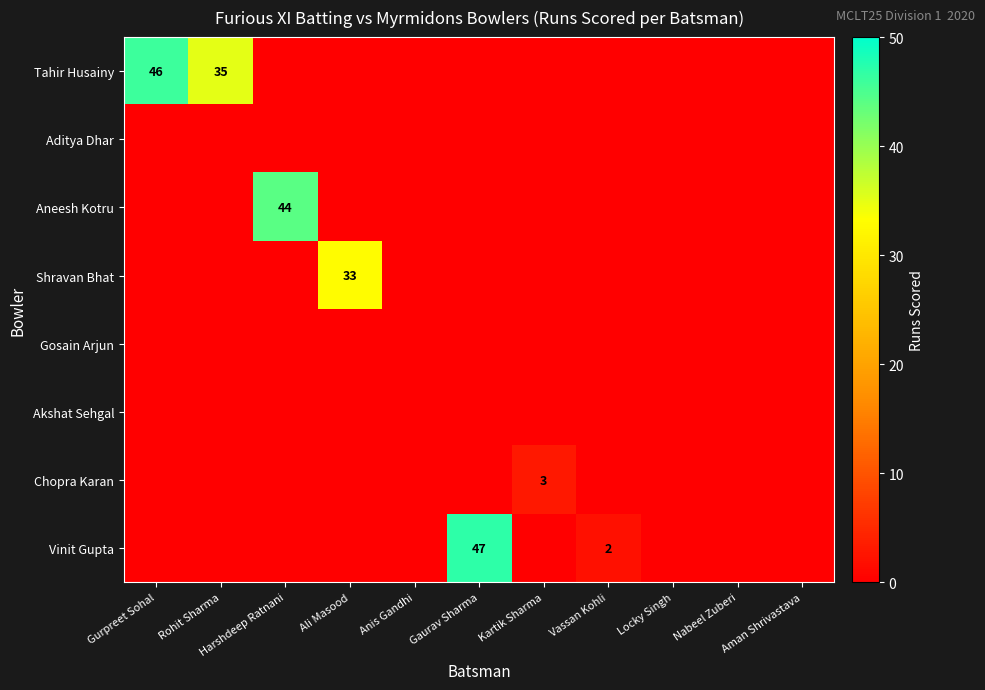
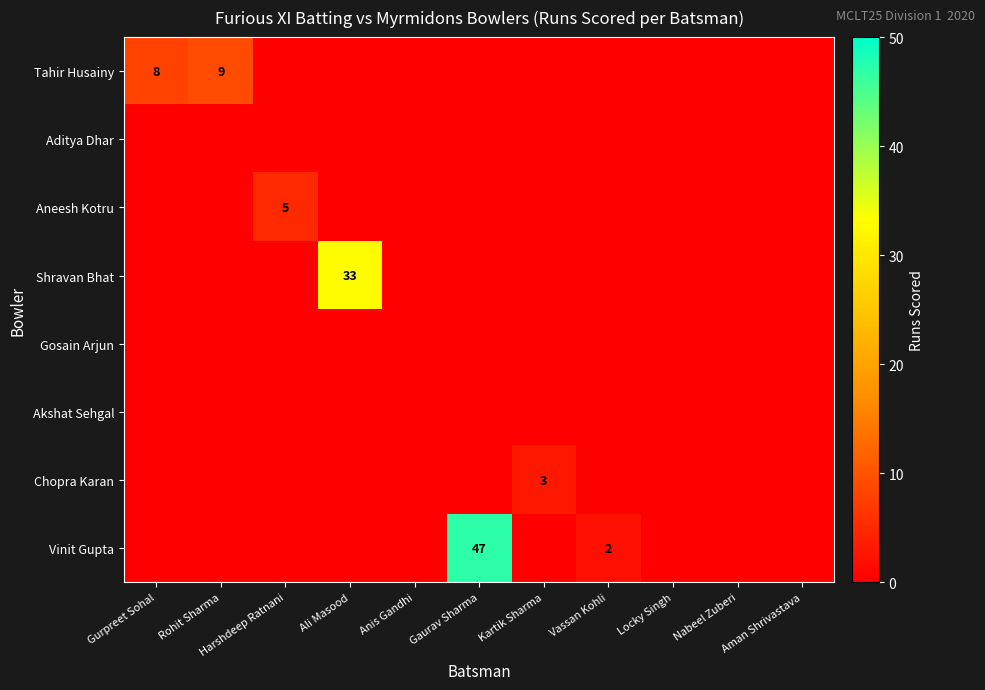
Tahir Husainy, Gurpreet Sohal: 46 -> 8
Tahir Husainy, Rohit Sharma: 35 -> 9
Aneesh Kotru, Harshdeep Ratnani: 44 -> 5
